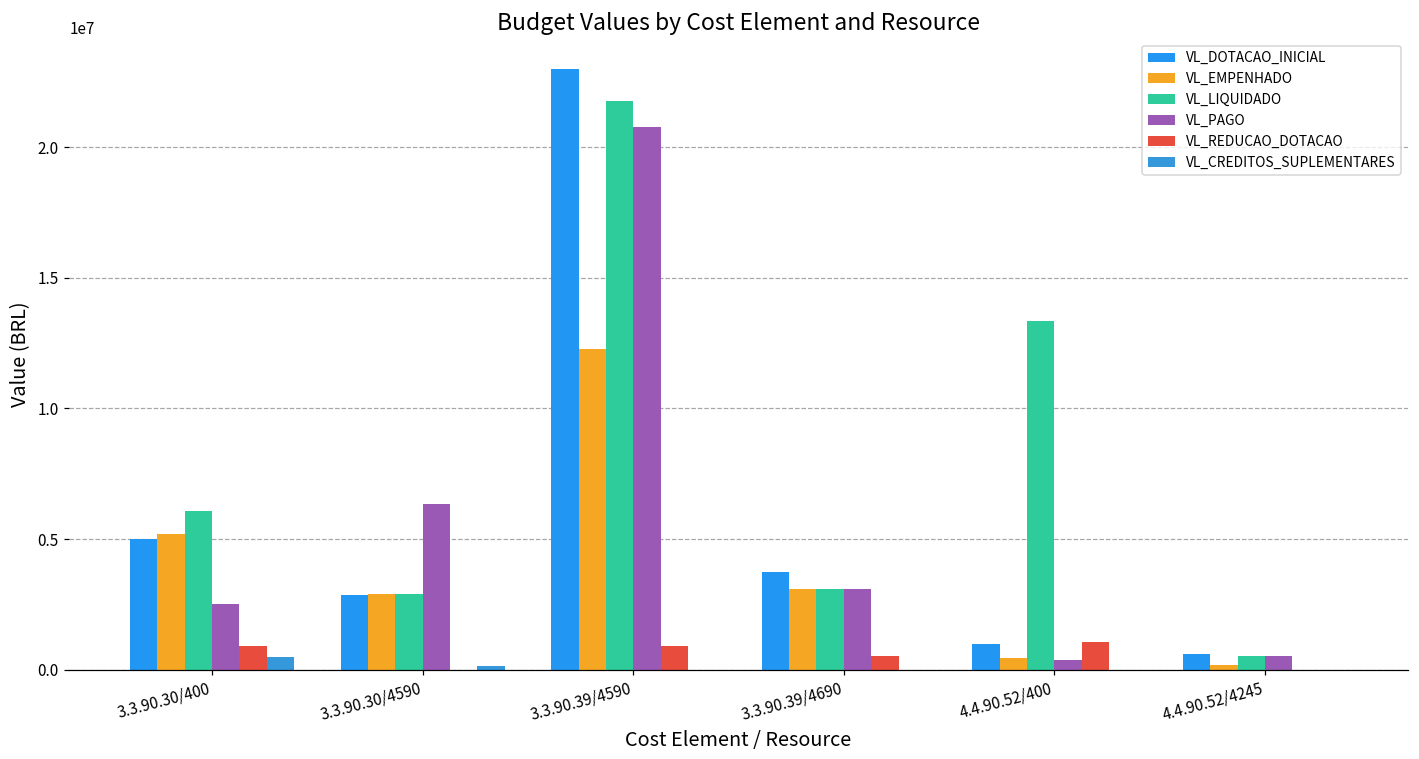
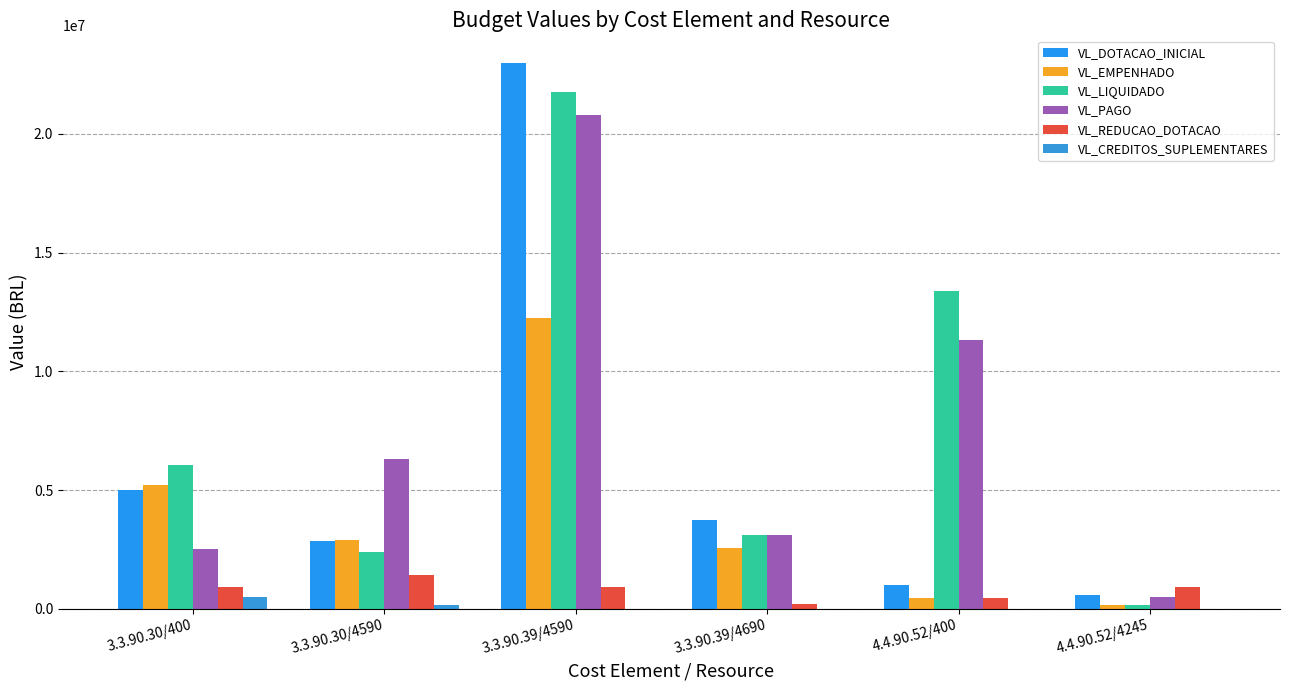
VL_LIQUIDADO, 3.3.90.30/4590: 2900000 -> 2400000
VL_REDUCAO_DOTACAO, 3.3.90.30/4590: 0 -> 1400000
VL_EMPENHADO, 3.3.90.39/4690: 3100000 -> 2500000
VL_REDUCAO_DOTACAO, 3.3.90.39/4690: 500000 -> 200000
VL_PAGO, 4.4.90.52/400: 400000 -> 11300000
VL_REDUCAO_DOTACAO, 4.4.90.52/400: 1100000 -> 500000
VL_LIQUIDADO, 4.4.90.52/4245: 500000 -> 200000
VL_REDUCAO_DOTACAO, 4.4.90.52/4245: 0 -> 900000
